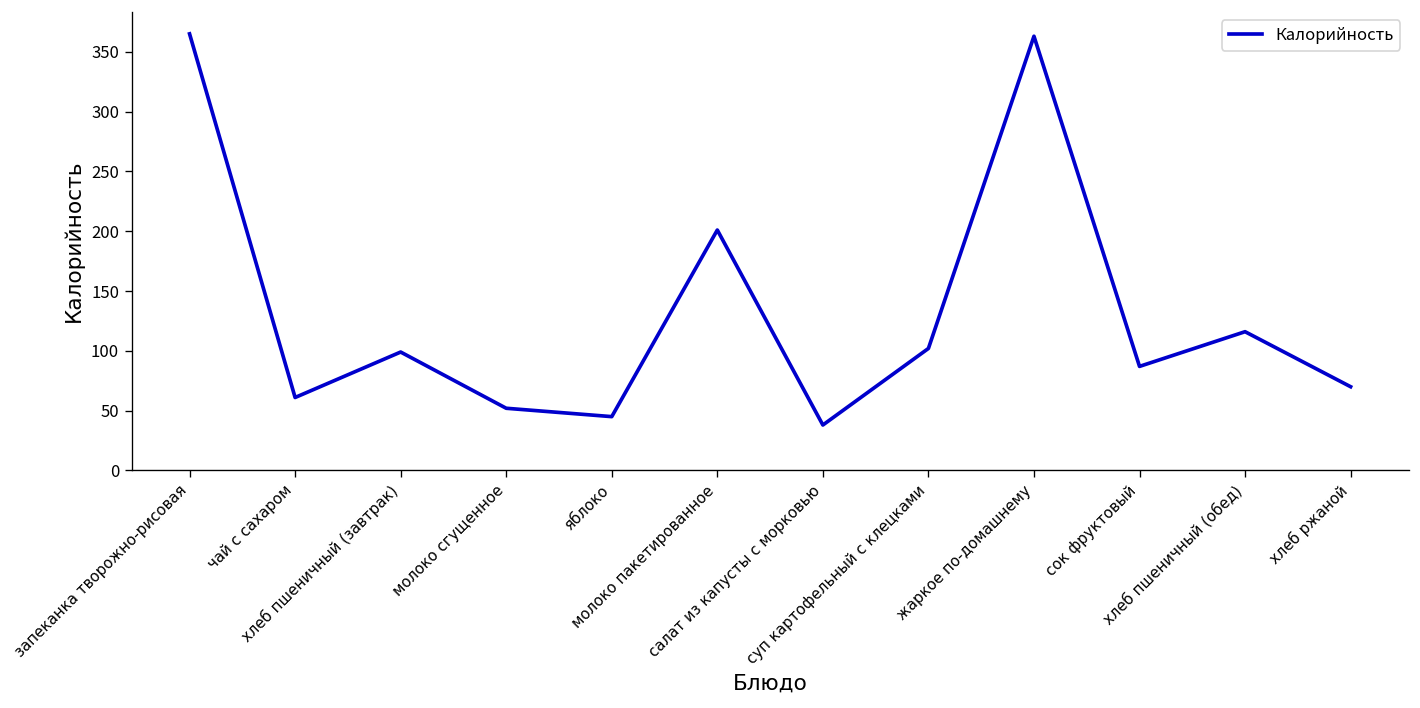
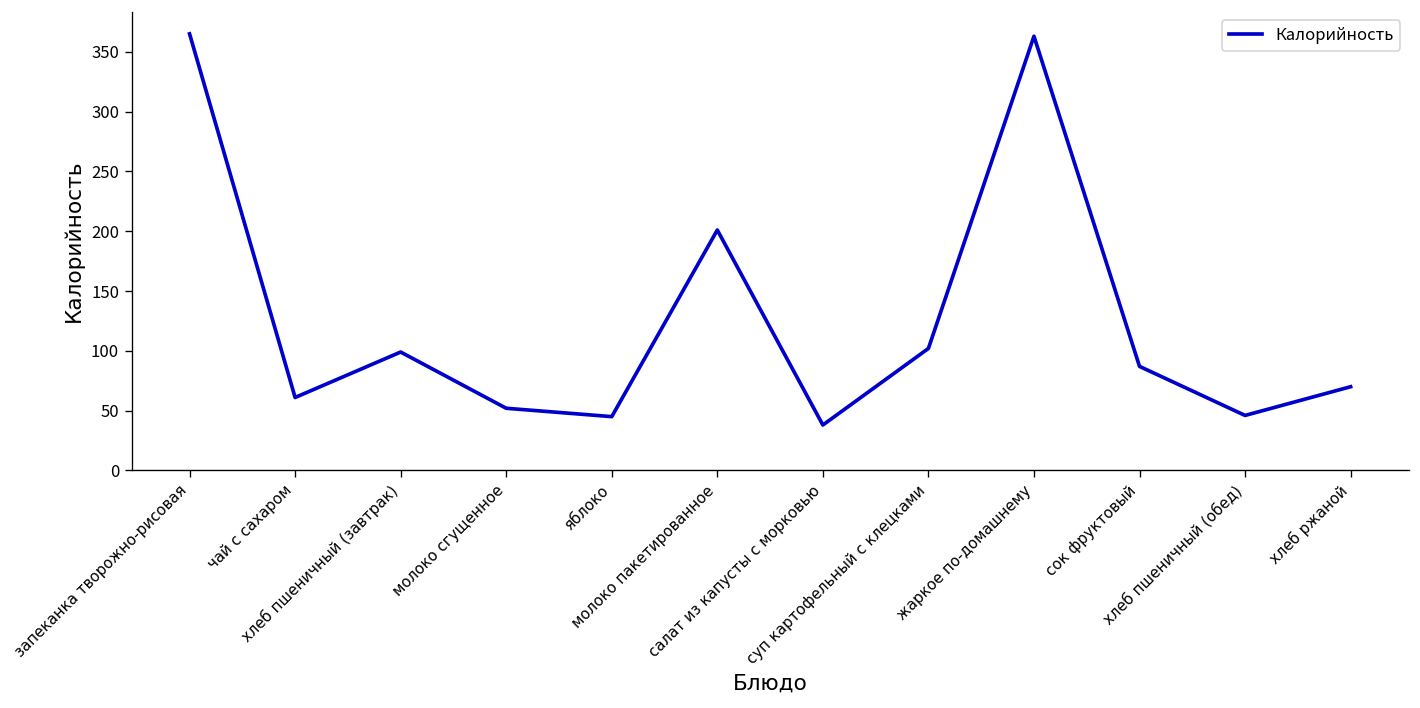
хлеб пшеничный (обед): 120 -> 50
